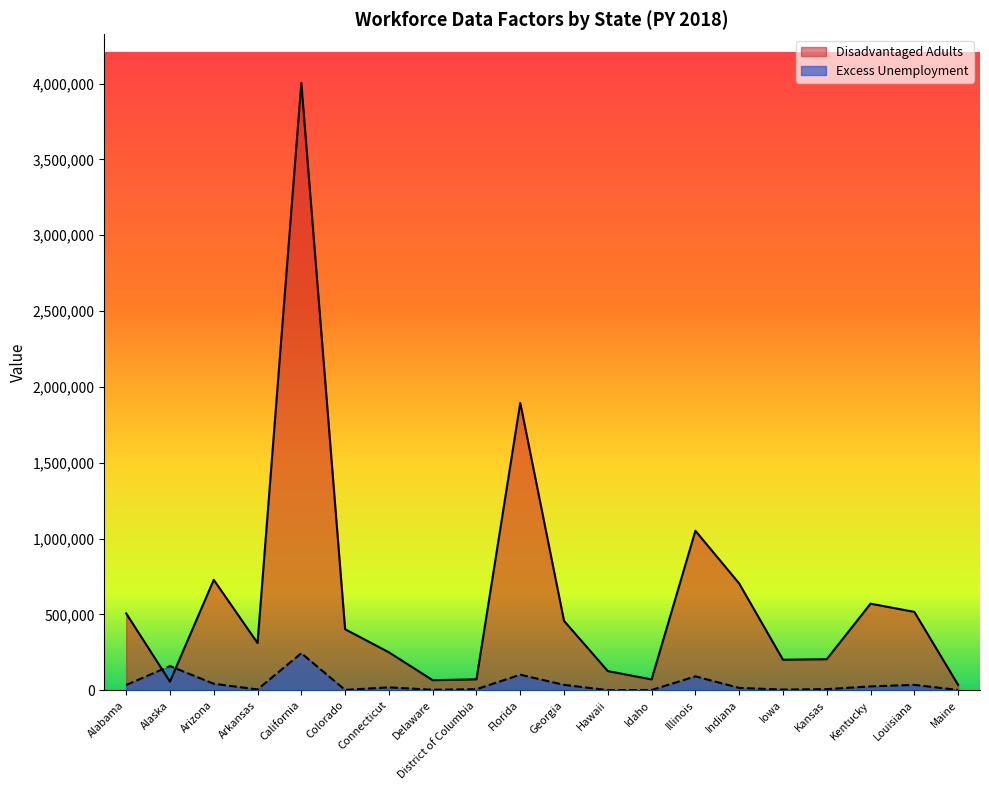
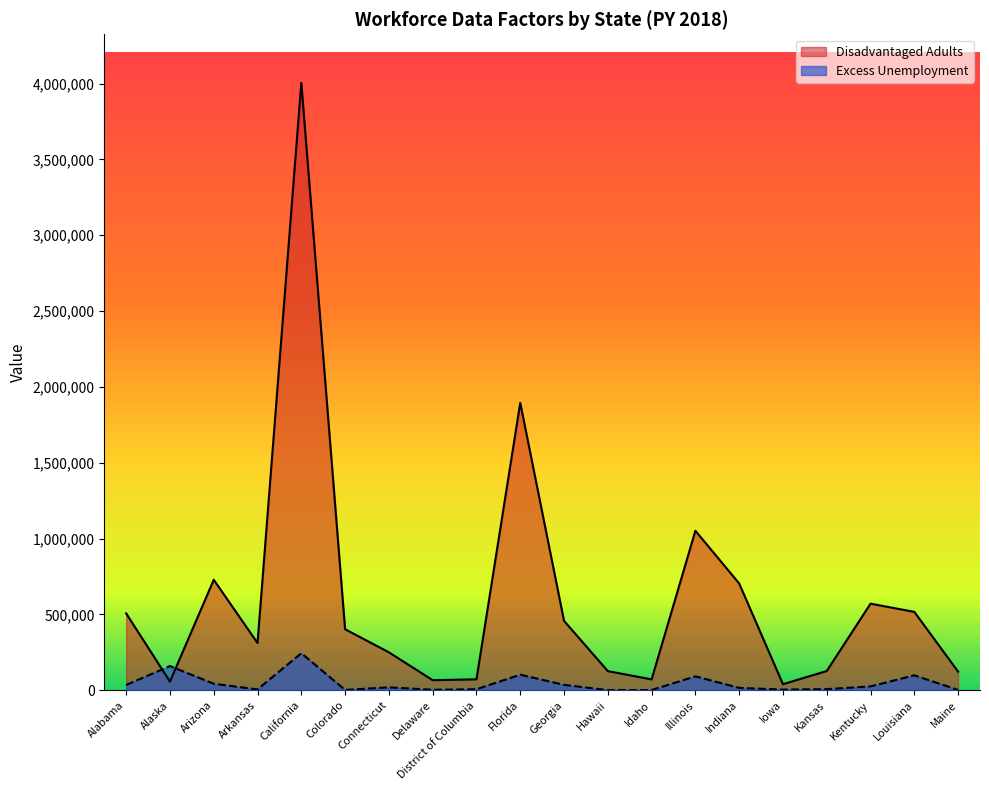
Disadvantaged Adults, Iowa: 200,000 -> 40,000
Disadvantaged Adults, Kansas: 200,000 -> 130,000
Excess Unemployment, Louisiana: 40,000 -> 100,000
Disadvantaged Adults, Maine: 40,000 -> 120,000
